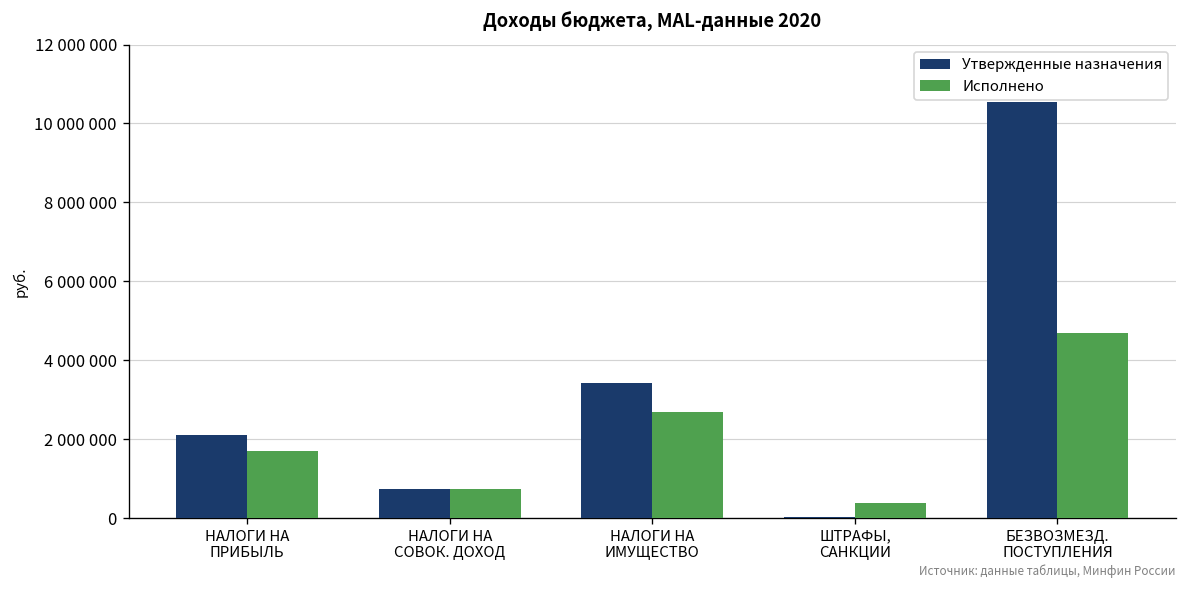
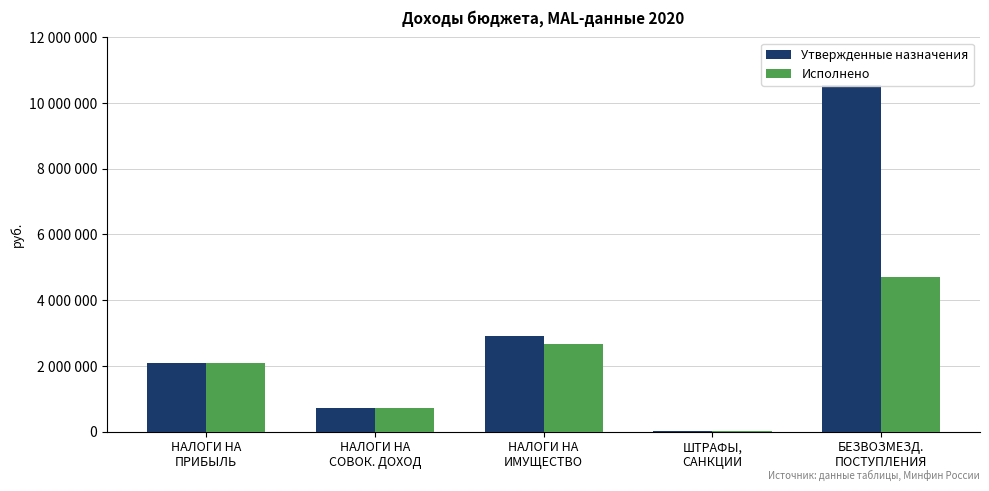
Исполнено, НАЛОГИ НА ПРИБЫЛЬ: 1700000 -> 2100000
Утвержденные назначения, НАЛОГИ НА ИМУЩЕСТВО: 3400000 -> 2900000
Исполнено, ШТРАФЫ, САНКЦИИ: 400000 -> 0
